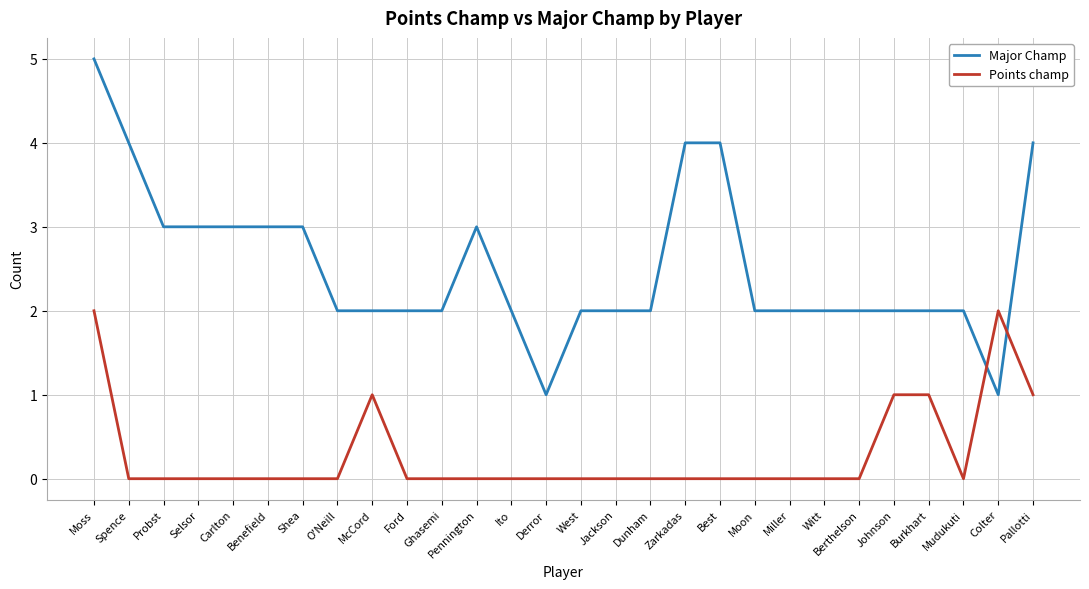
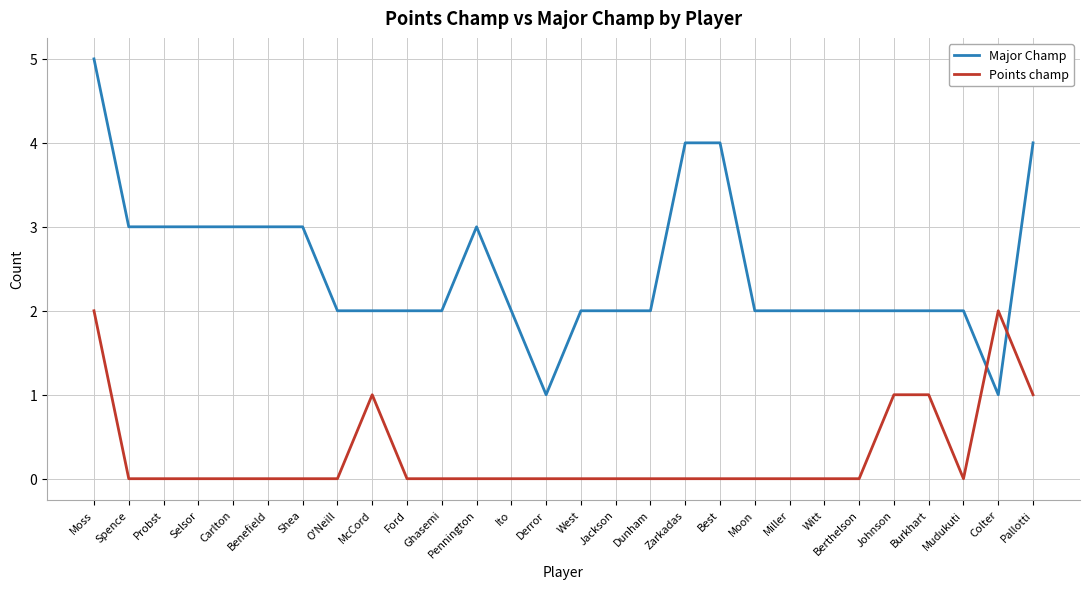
Major Champ, Spence: 4 -> 3
